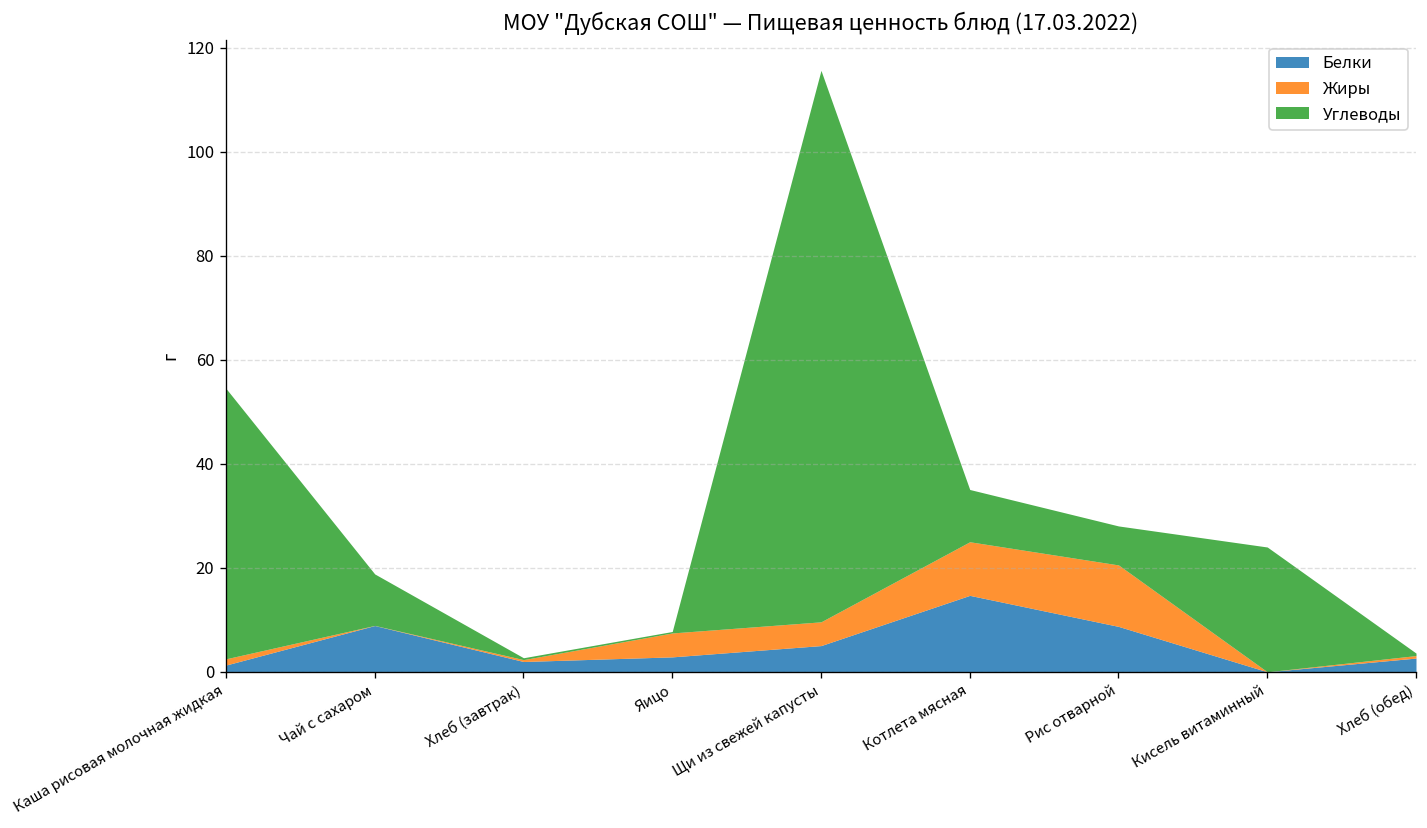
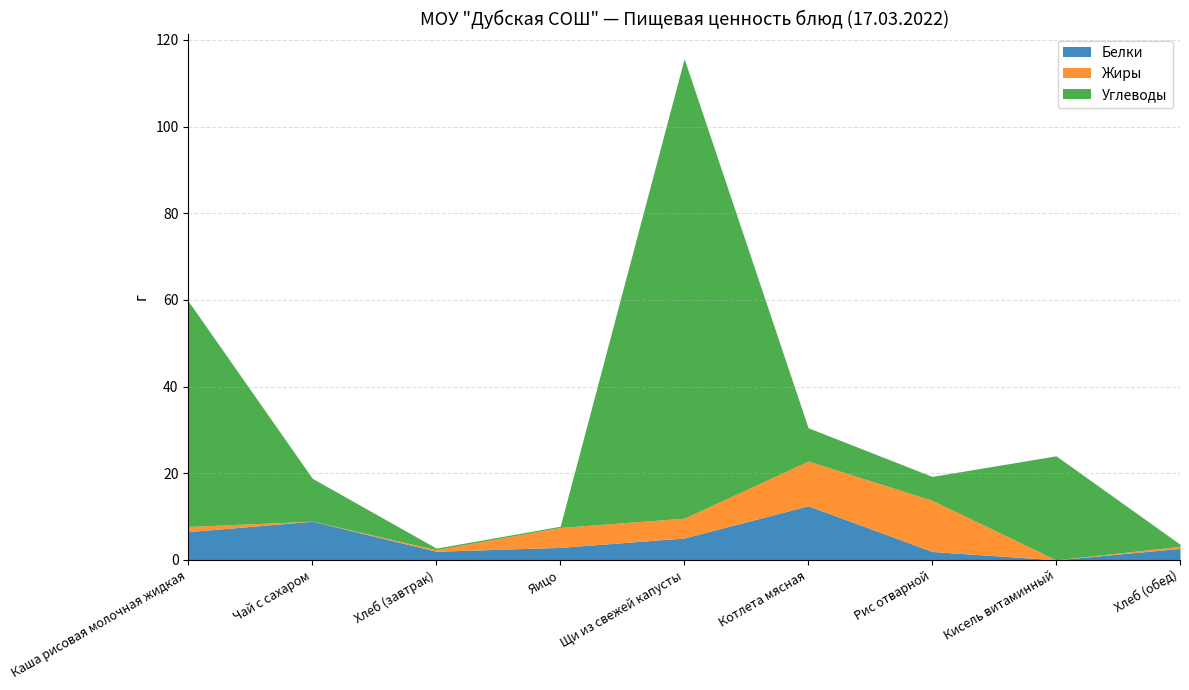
Белки, Каша рисовая молочная жидкая: 1 -> 7
Белки, Котлета мясная: 15 -> 12
Углеводы, Котлета мясная: 10 -> 8
Белки, Рис отварной: 9 -> 2
Углеводы, Рис отварной: 8 -> 6
